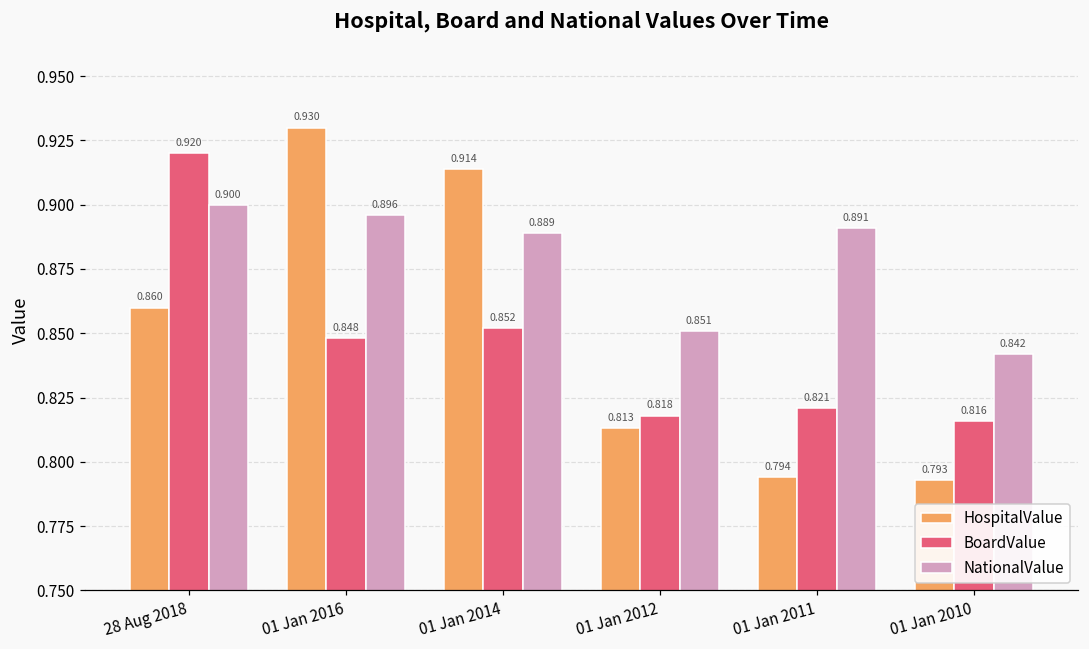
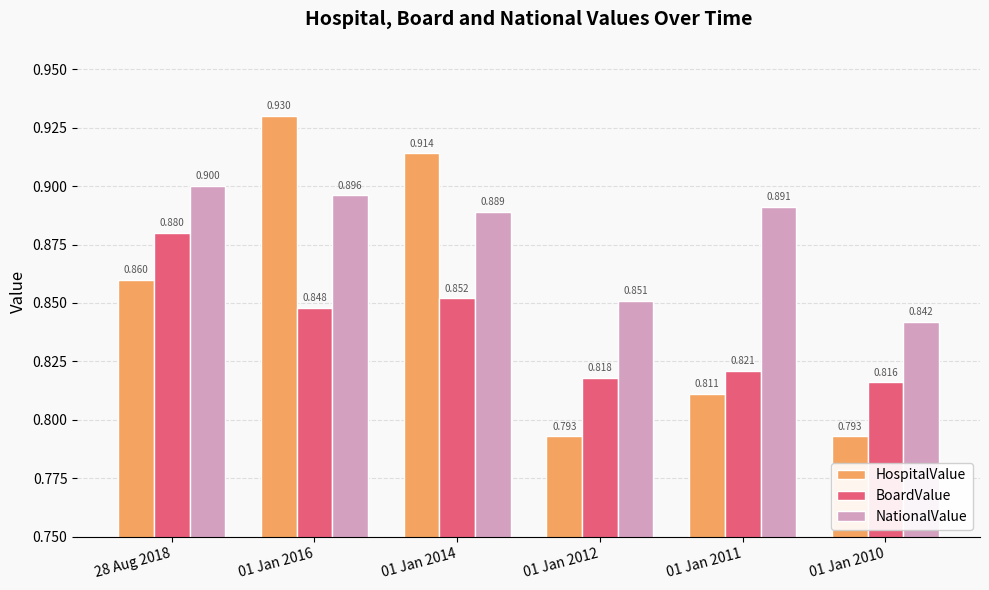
BoardValue, 28 Aug 2018: 0.920 -> 0.880
HospitalValue, 01 Jan 2012: 0.813 -> 0.793
HospitalValue, 01 Jan 2011: 0.794 -> 0.811
